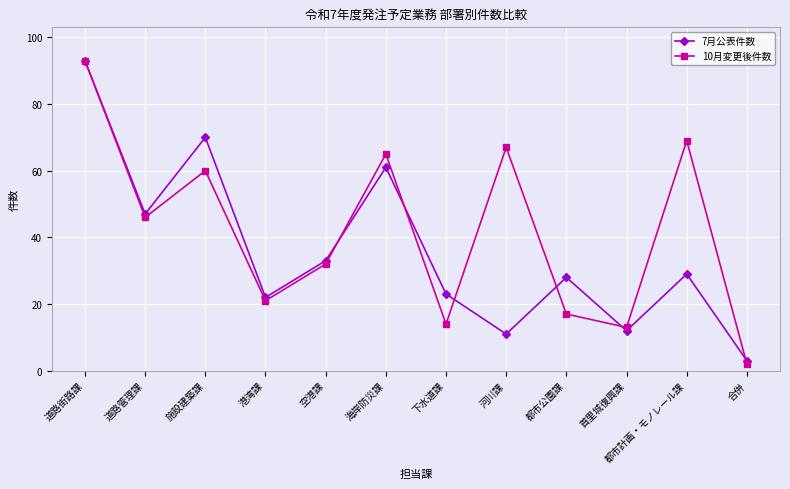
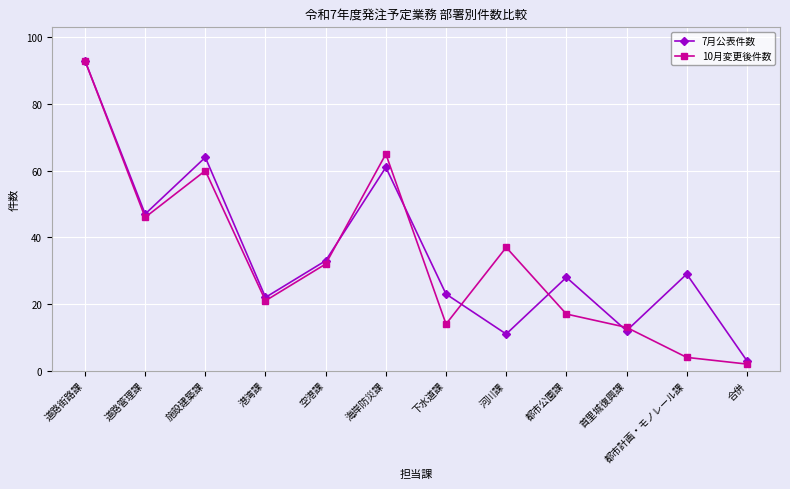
7月公表件数, 施設建築課: 70 -> 64
10月変更後件数, 河川課: 67 -> 37
10月変更後件数, 都市計画・モノレール課: 69 -> 4
